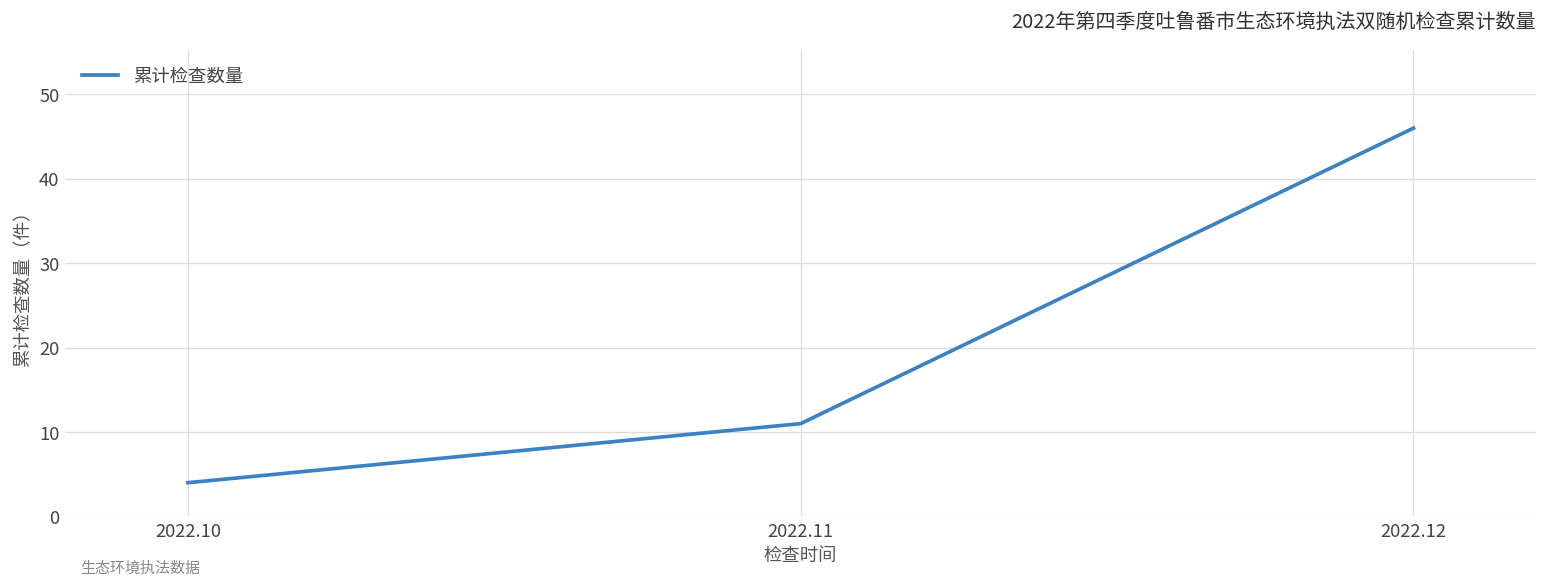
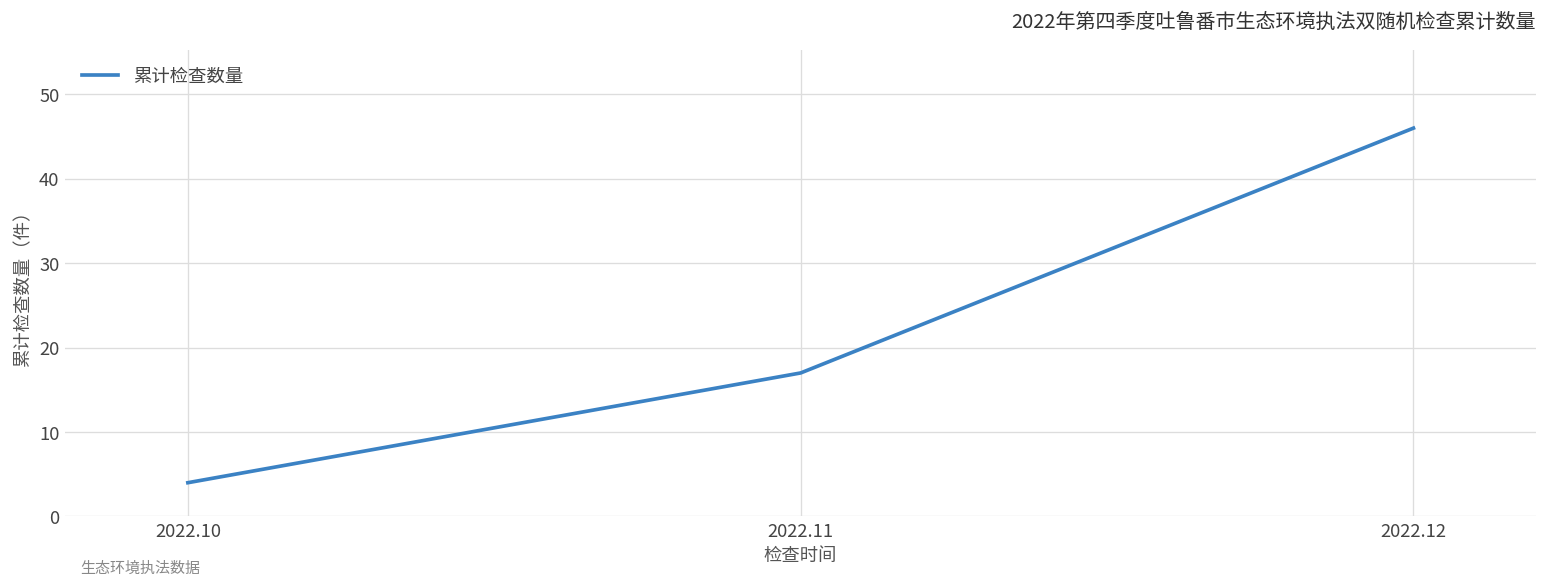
2022.11: 11 -> 17
